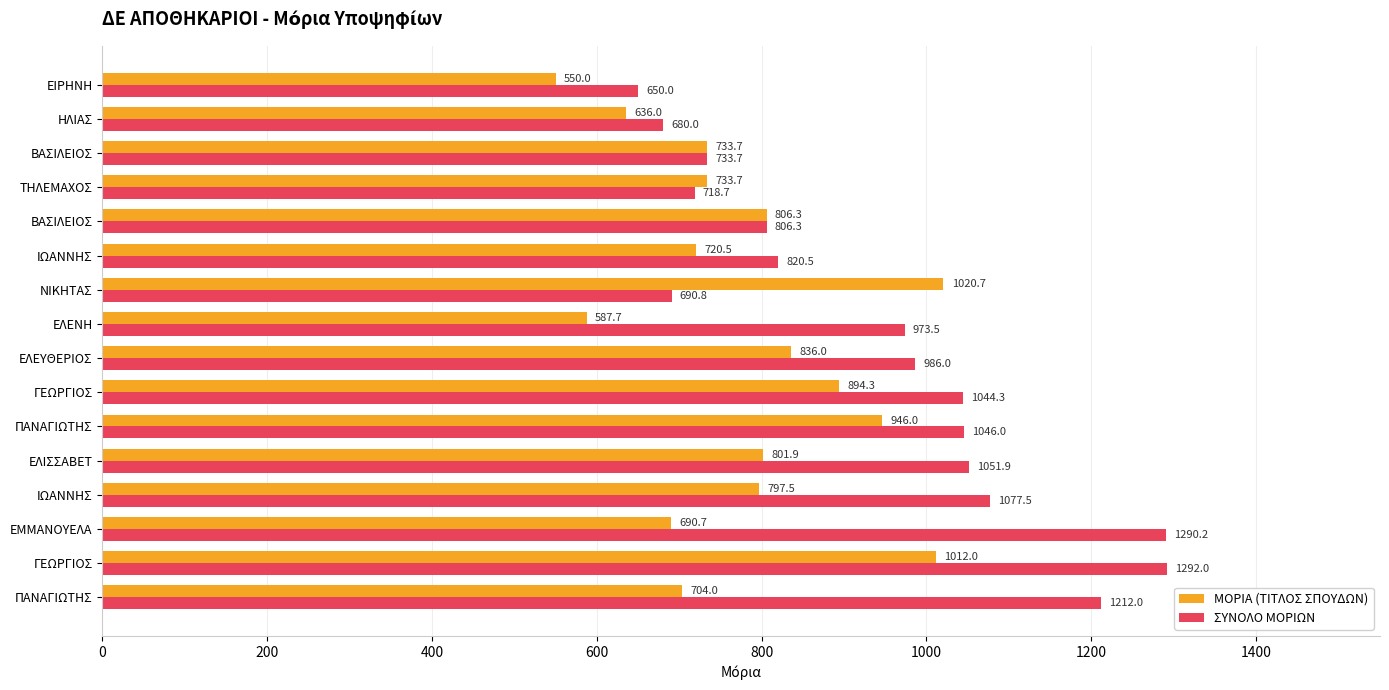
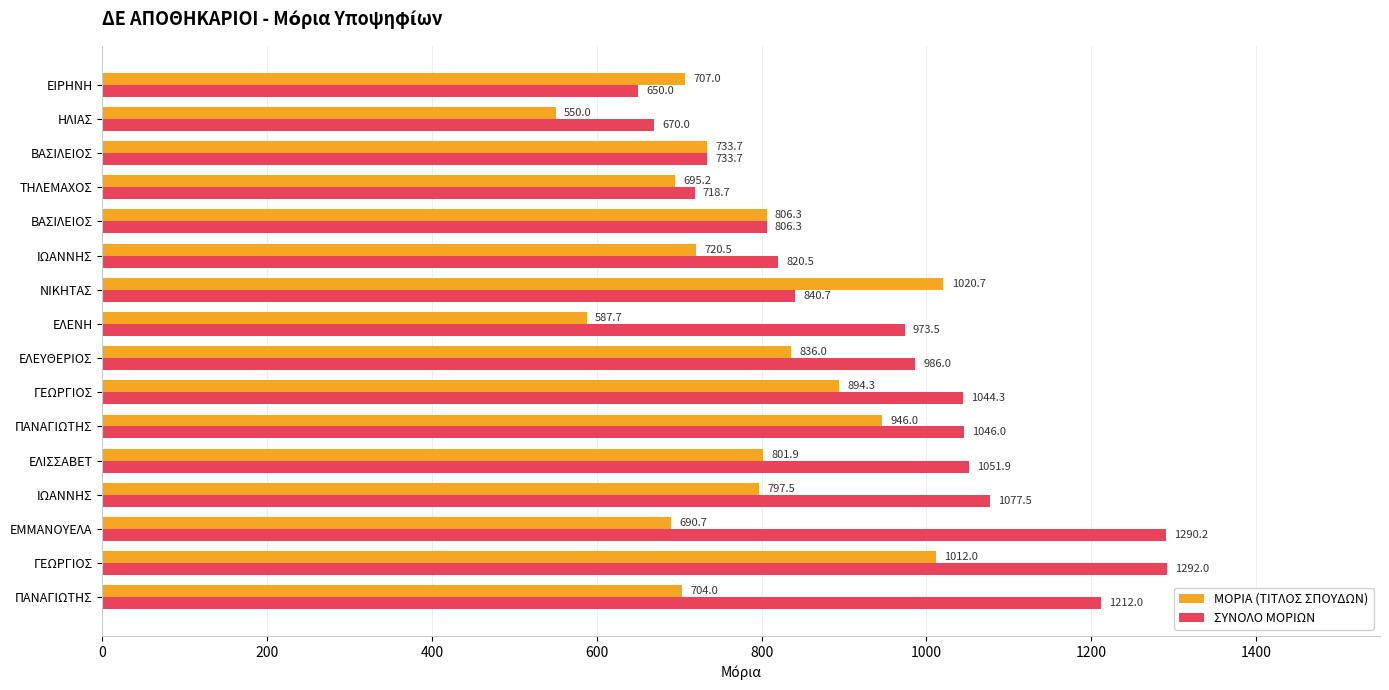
ΜΟΡΙΑ (ΤΙΤΛΟΣ ΣΠΟΥΔΩΝ), ΕΙΡΗΝΗ: 550.0 -> 707.0
ΜΟΡΙΑ (ΤΙΤΛΟΣ ΣΠΟΥΔΩΝ), ΗΛΙΑΣ: 636.0 -> 550.0
ΣΥΝΟΛΟ ΜΟΡΙΩΝ, ΗΛΙΑΣ: 680.0 -> 670.0
ΜΟΡΙΑ (ΤΙΤΛΟΣ ΣΠΟΥΔΩΝ), ΤΗΛΕΜΑΧΟΣ: 733.7 -> 695.2
ΣΥΝΟΛΟ ΜΟΡΙΩΝ, ΝΙΚΗΤΑΣ: 690.8 -> 840.7
